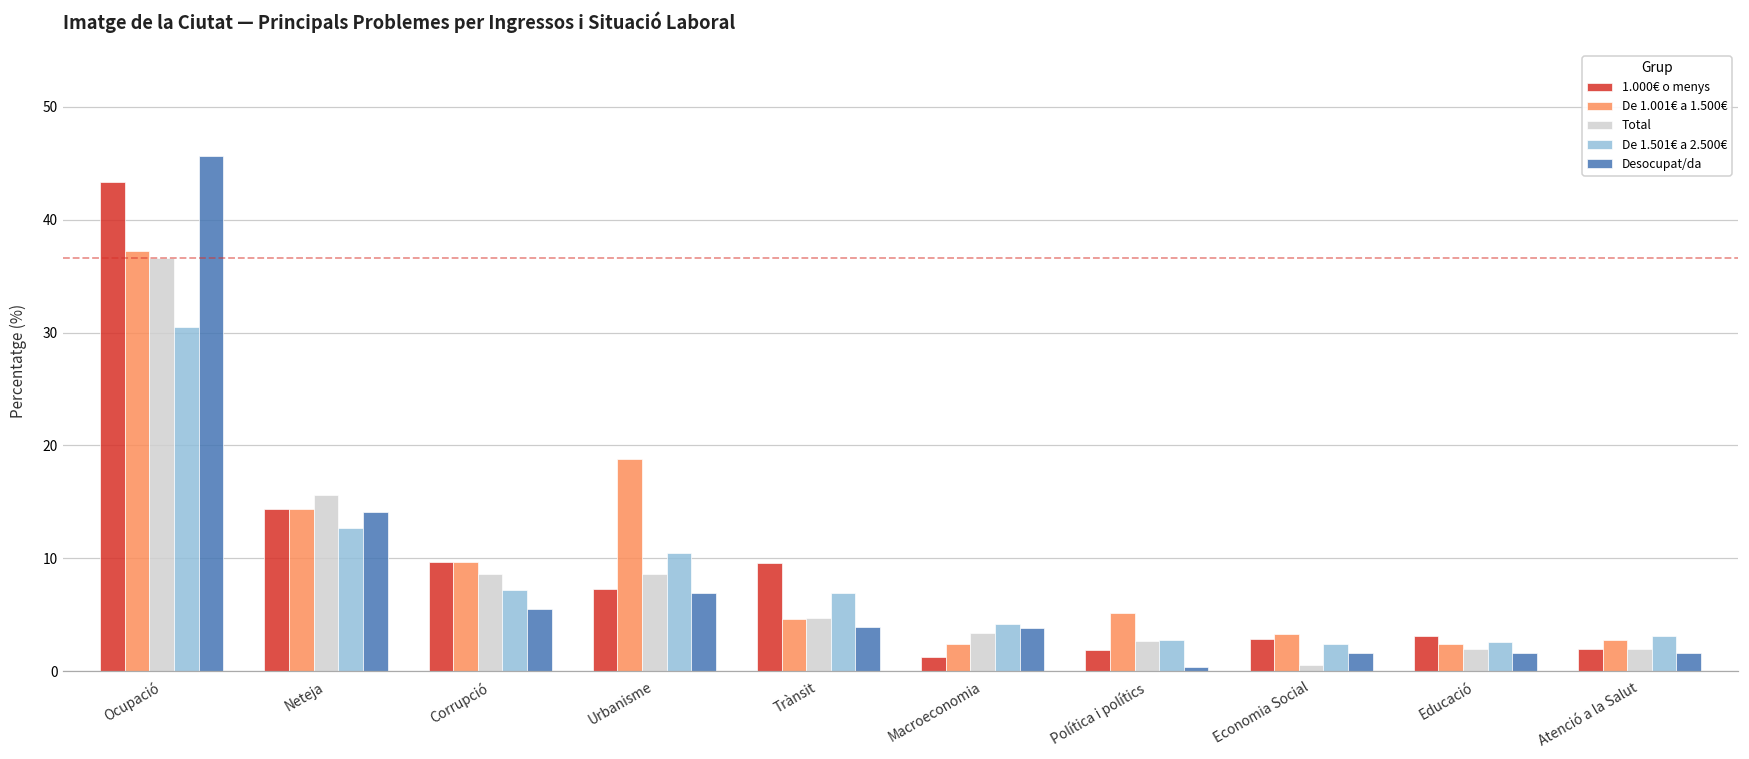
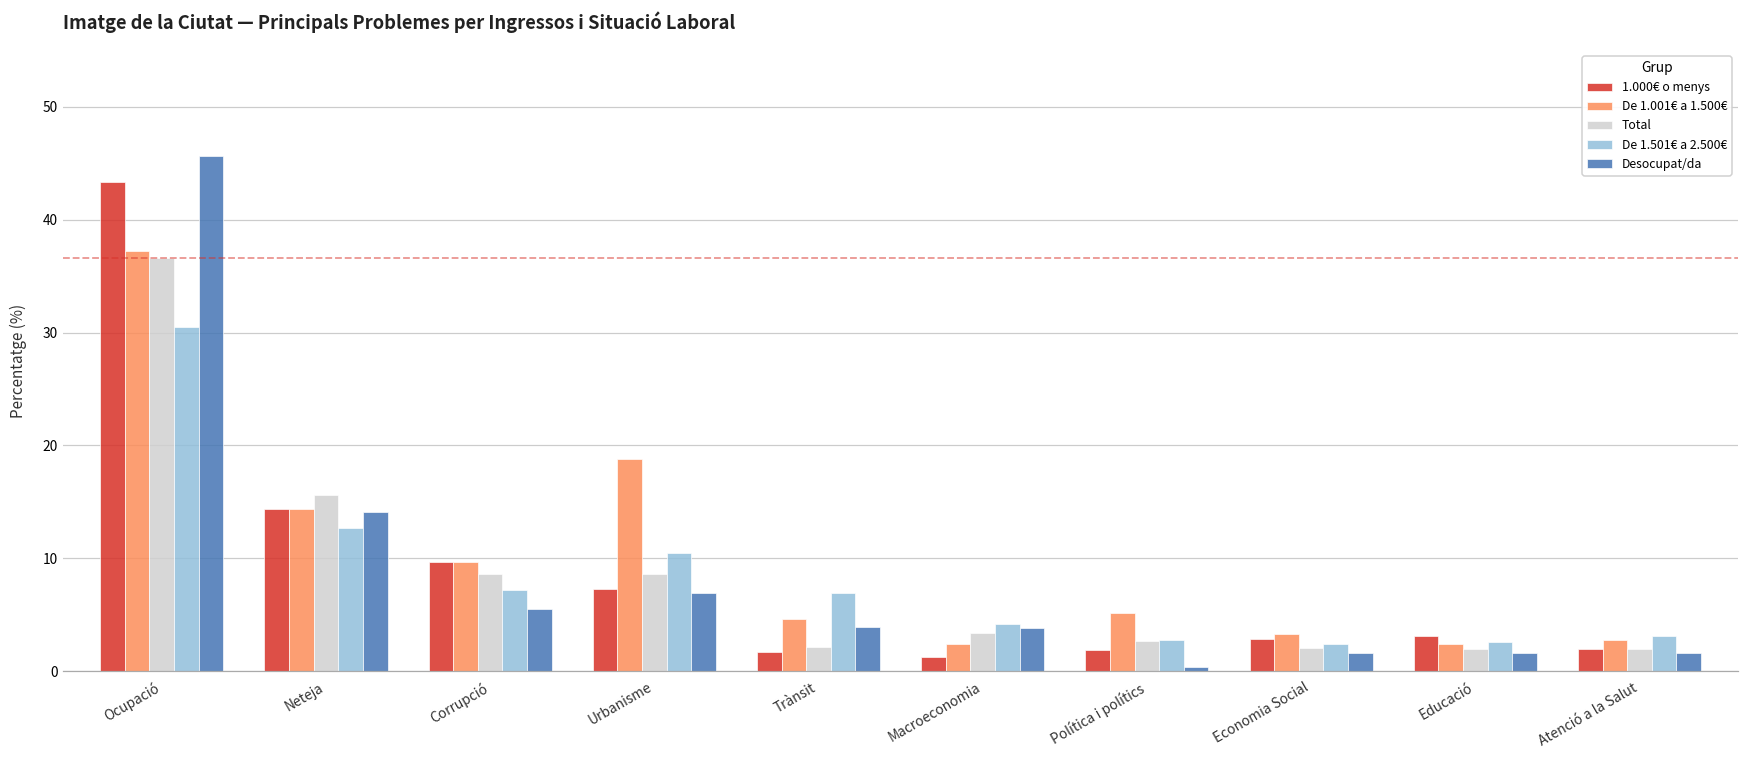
1.000€ o menys, Trànsit: 9.6 -> 1.7
Total, Trànsit: 4.7 -> 2.2
Total, Economia Social: 0.6 -> 2.1
